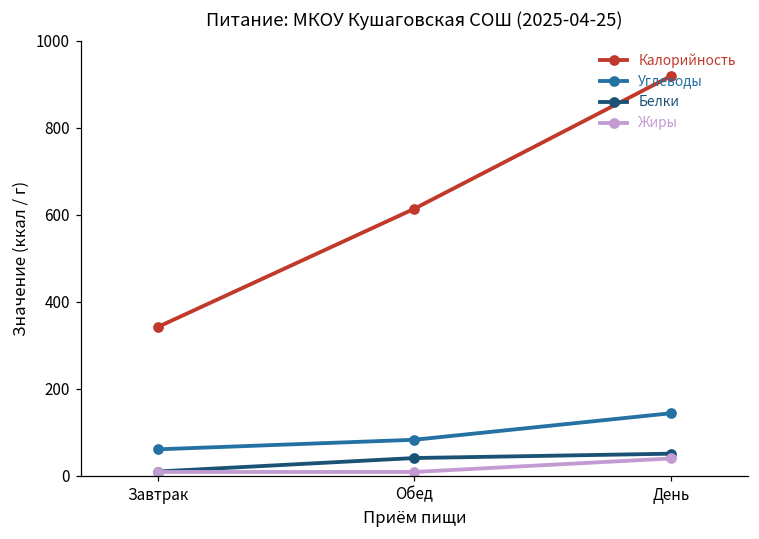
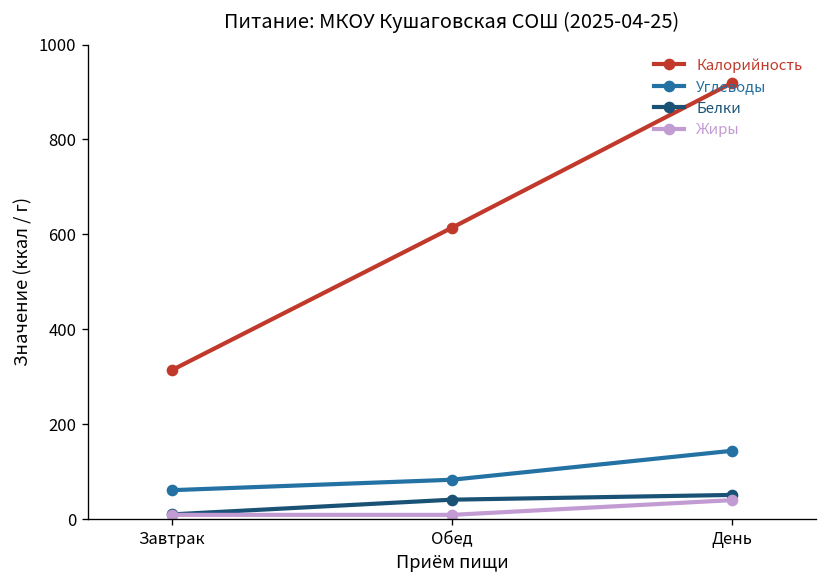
Калорийность, Завтрак: 340 -> 310
